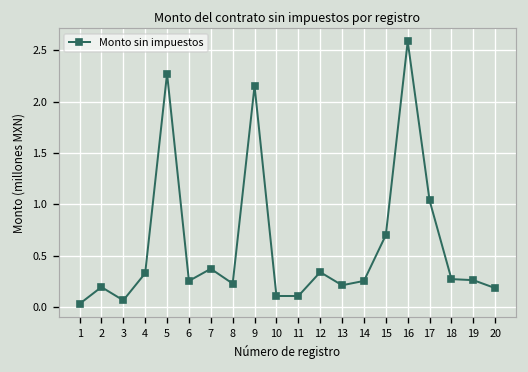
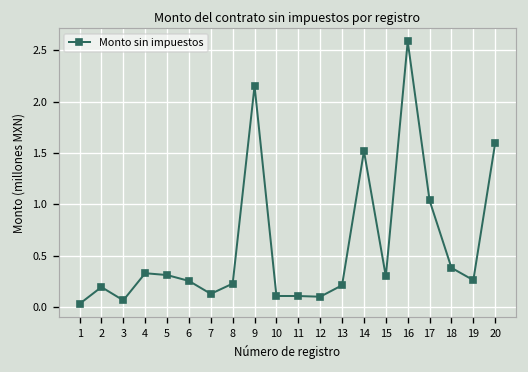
5: 2.3 -> 0.3
7: 0.4 -> 0.1
12: 0.3 -> 0.1
14: 0.3 -> 1.5
15: 0.7 -> 0.3
18: 0.3 -> 0.4
20: 0.2 -> 1.6
